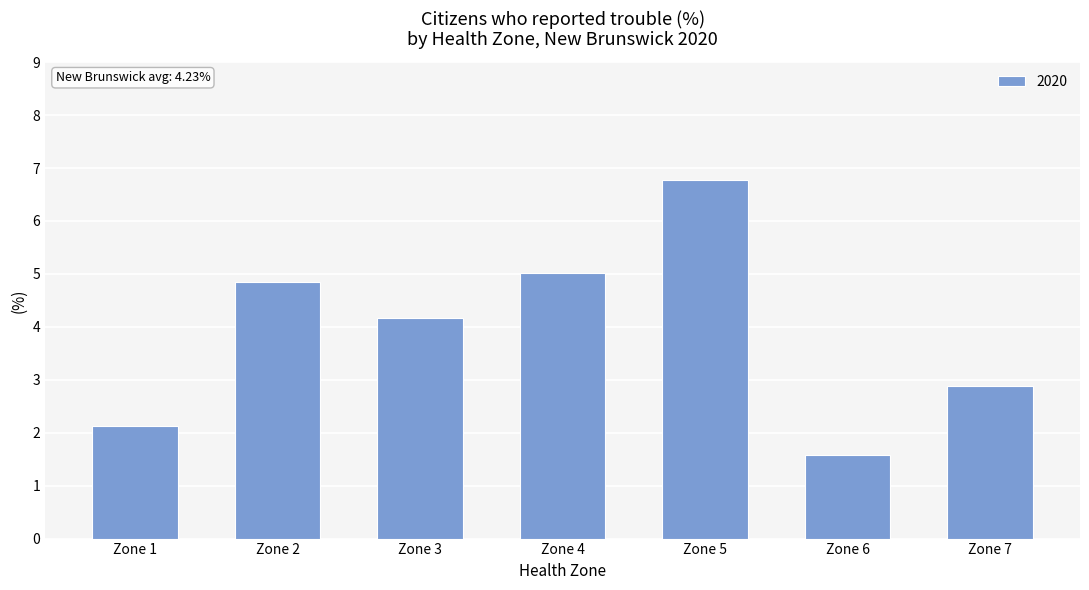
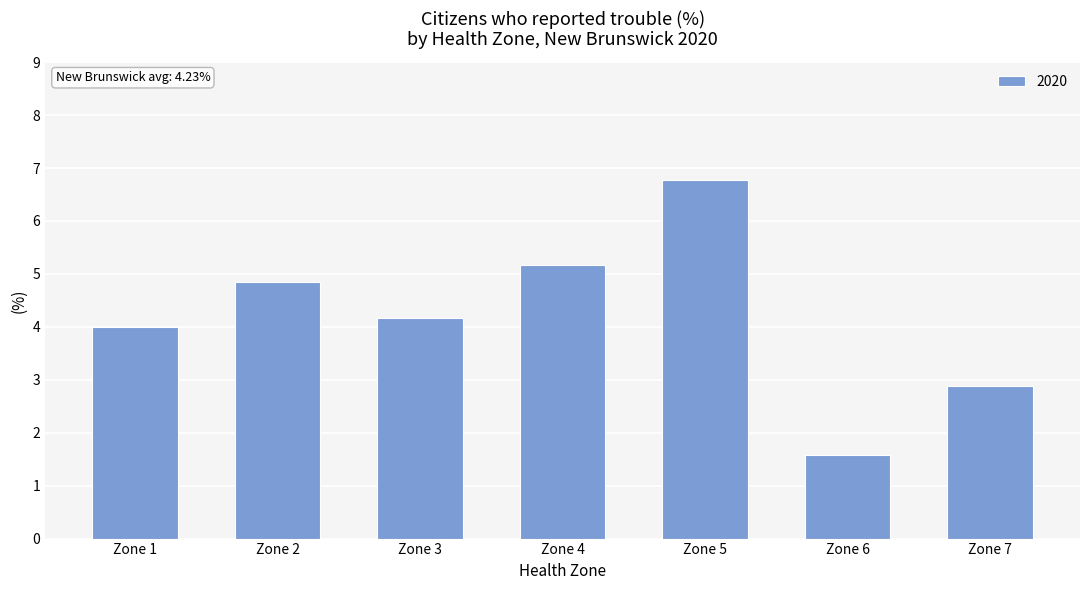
Zone 1: 2.1 -> 4.0
Zone 4: 5.0 -> 5.2
